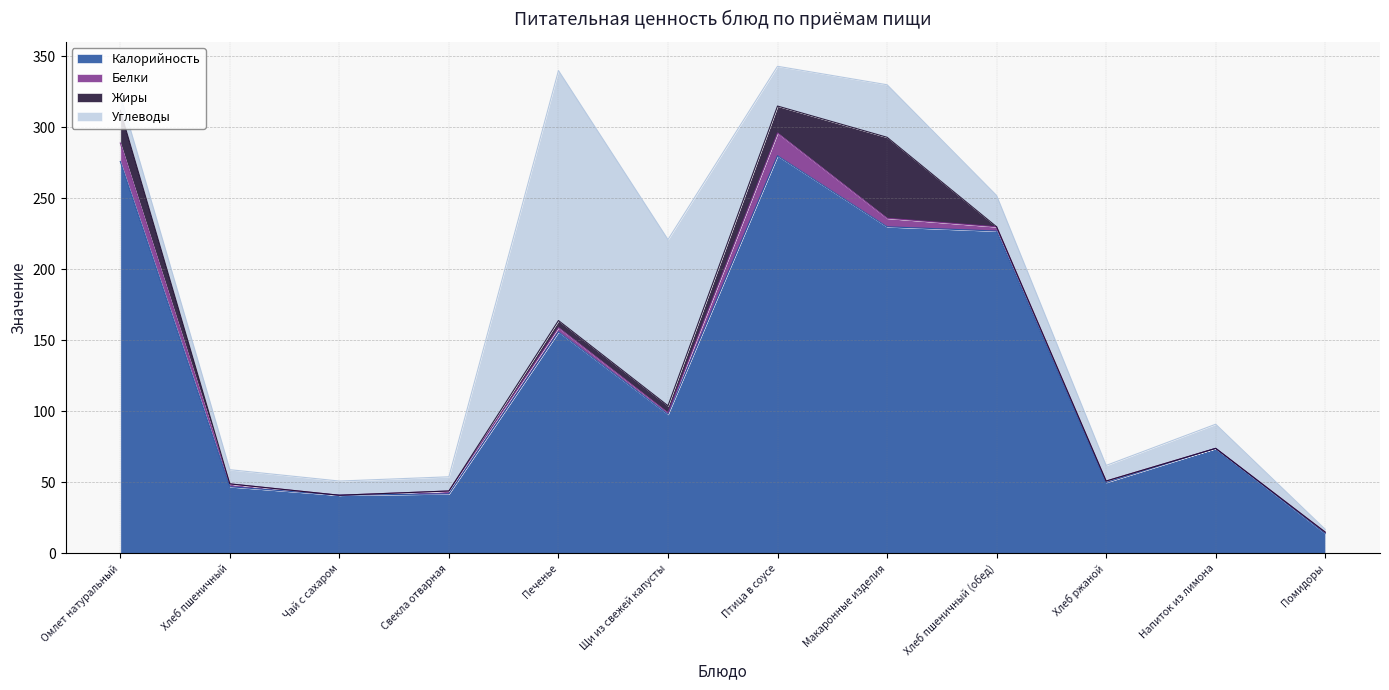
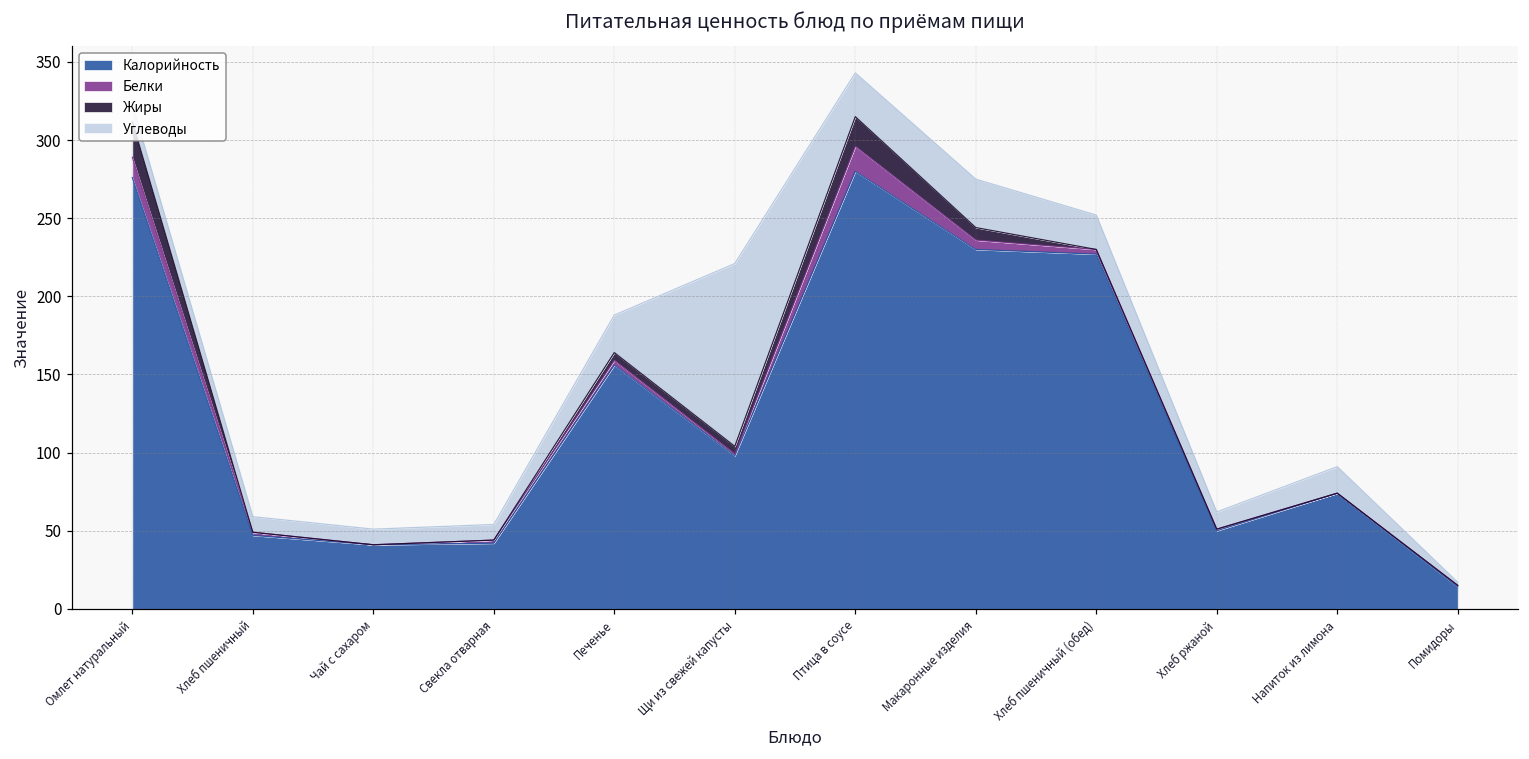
Углеводы, Печенье: 176 -> 24
Жиры, Макаронные изделия: 57 -> 8
Углеводы, Макаронные изделия: 37 -> 31
